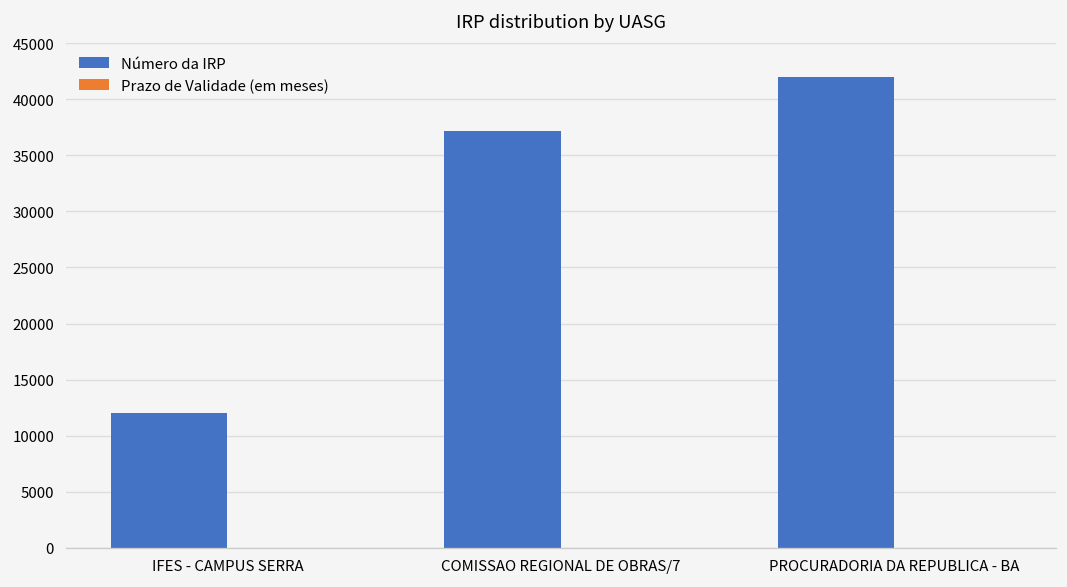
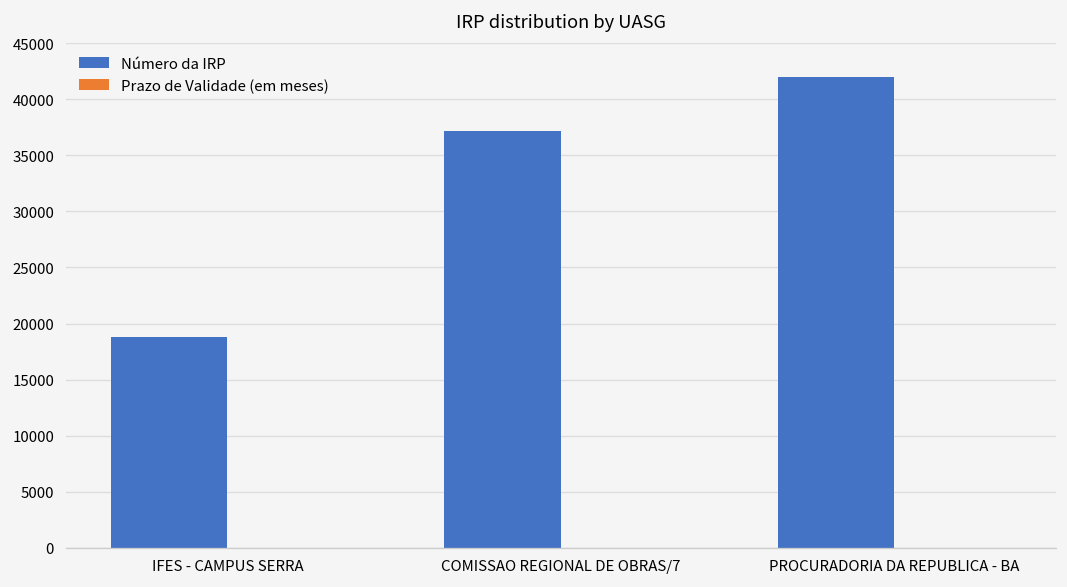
Número da IRP, IFES - CAMPUS SERRA: 12000 -> 19000
